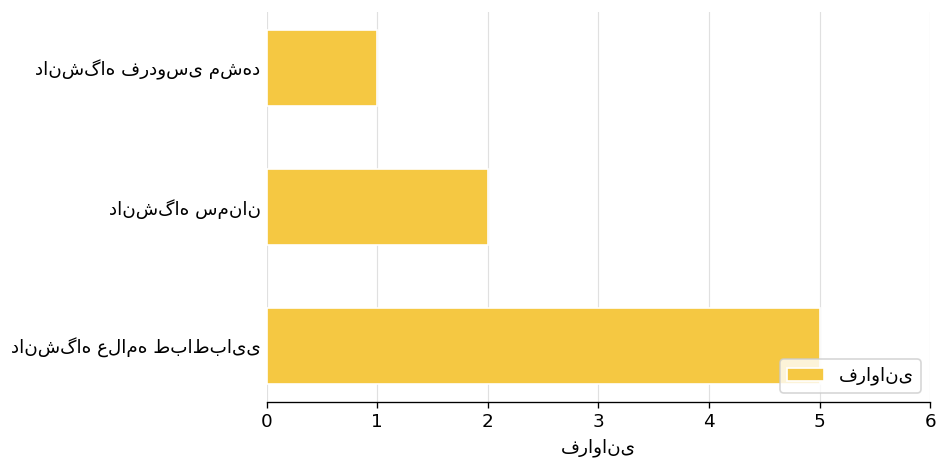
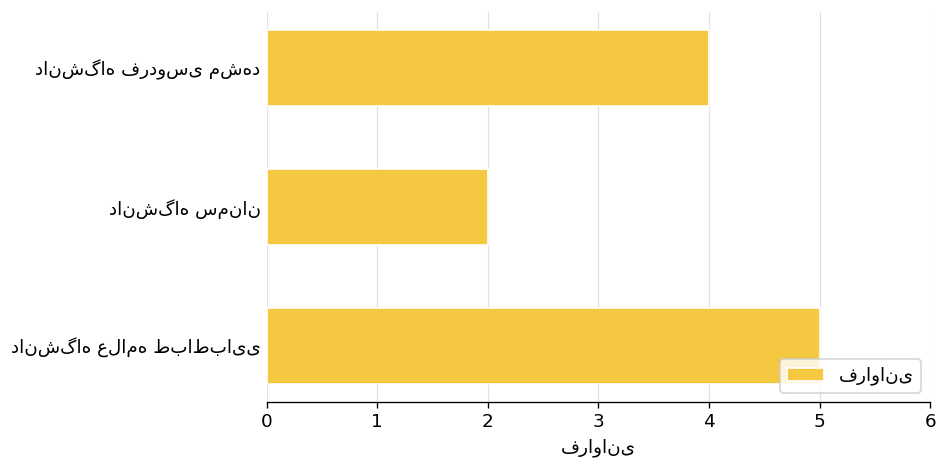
دانشگاه فردوسی مشهد: 1 -> 4
